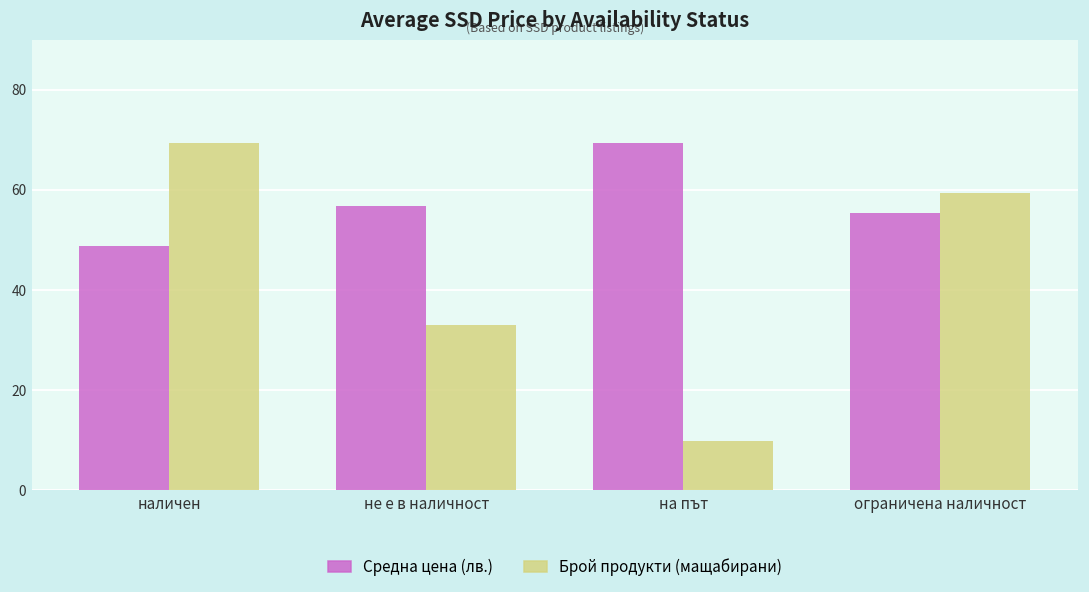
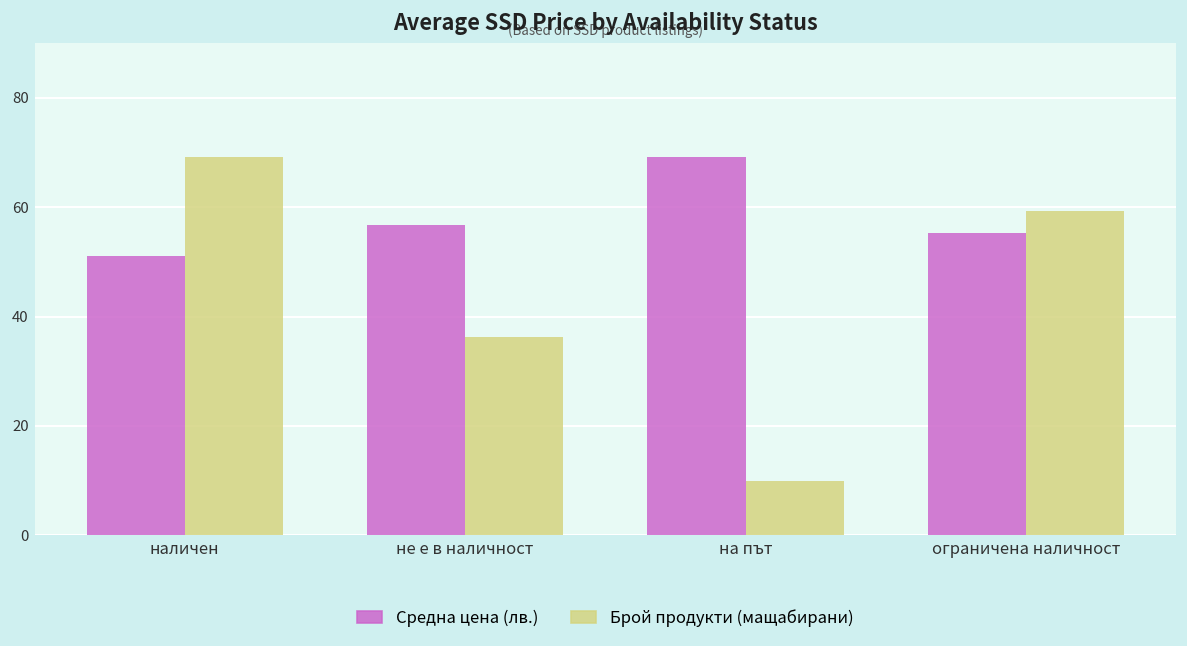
Средна цена (лв.), наличен: 49 -> 51
Брой продукти (мащабирани), не е в наличност: 33 -> 36
